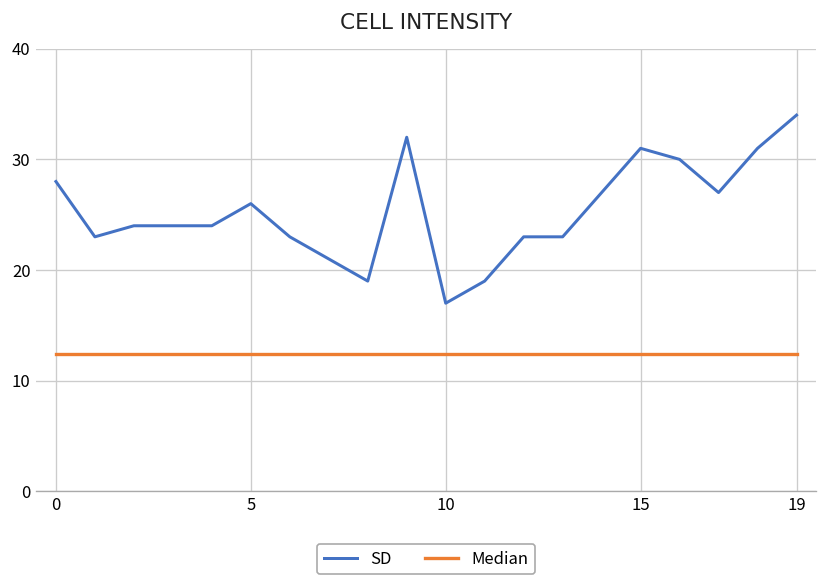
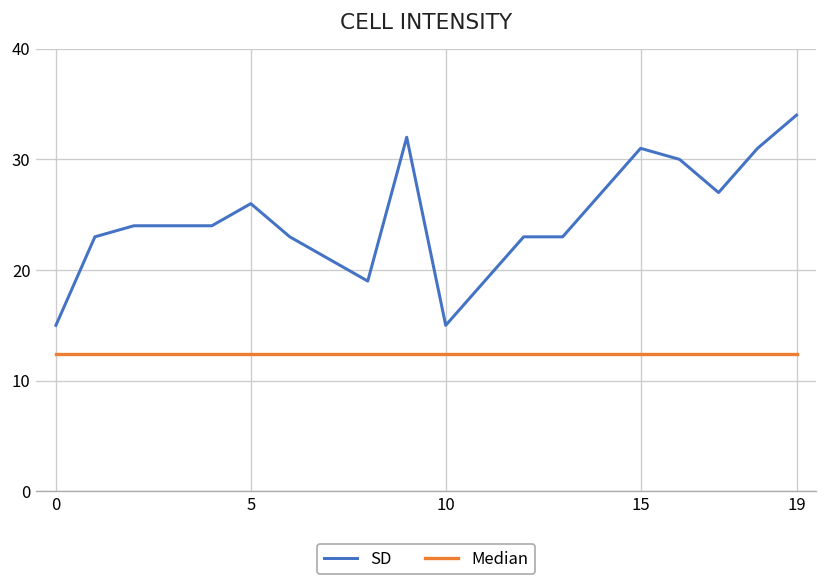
SD, 0: 28 -> 15
SD, 10: 17 -> 15
